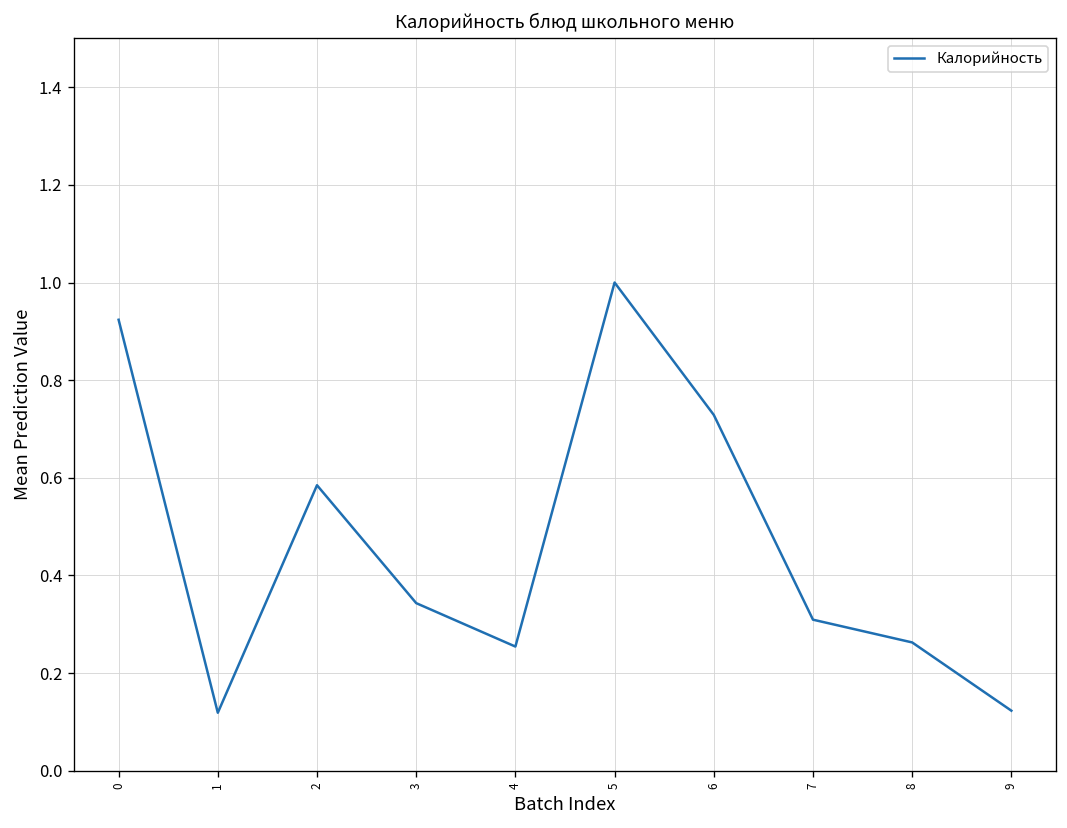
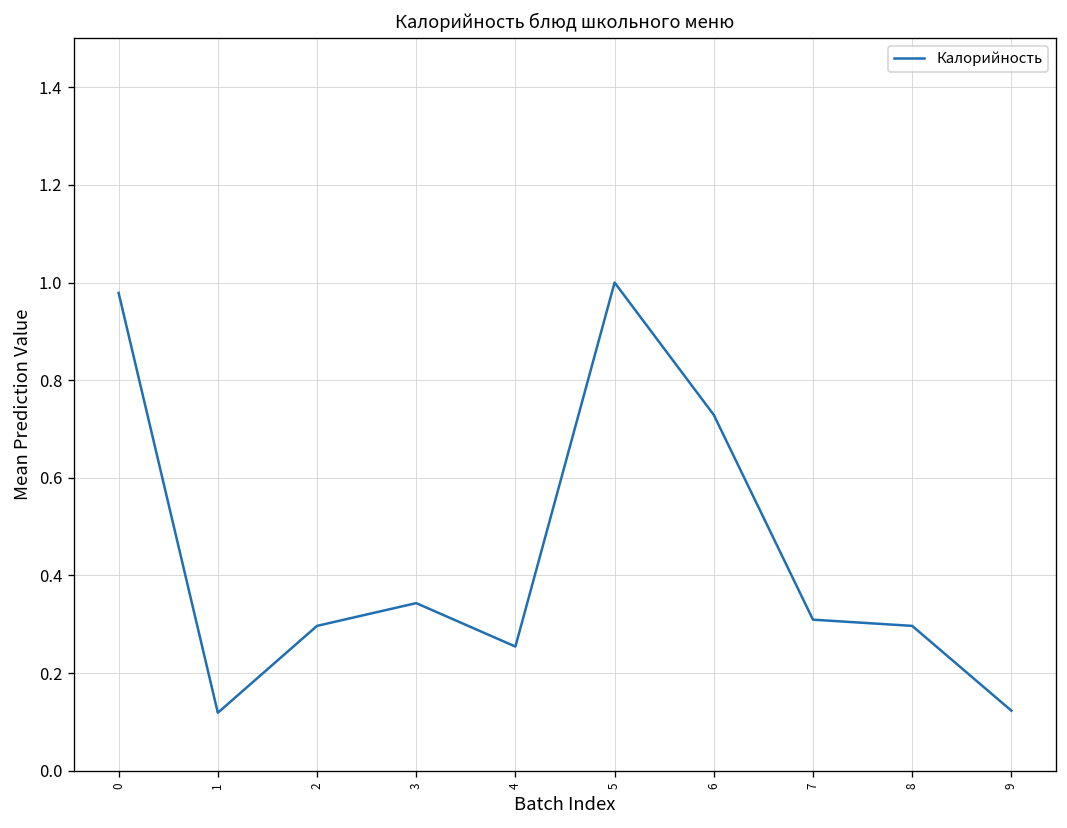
0: 0.92 -> 0.98
2: 0.58 -> 0.30
8: 0.26 -> 0.30
